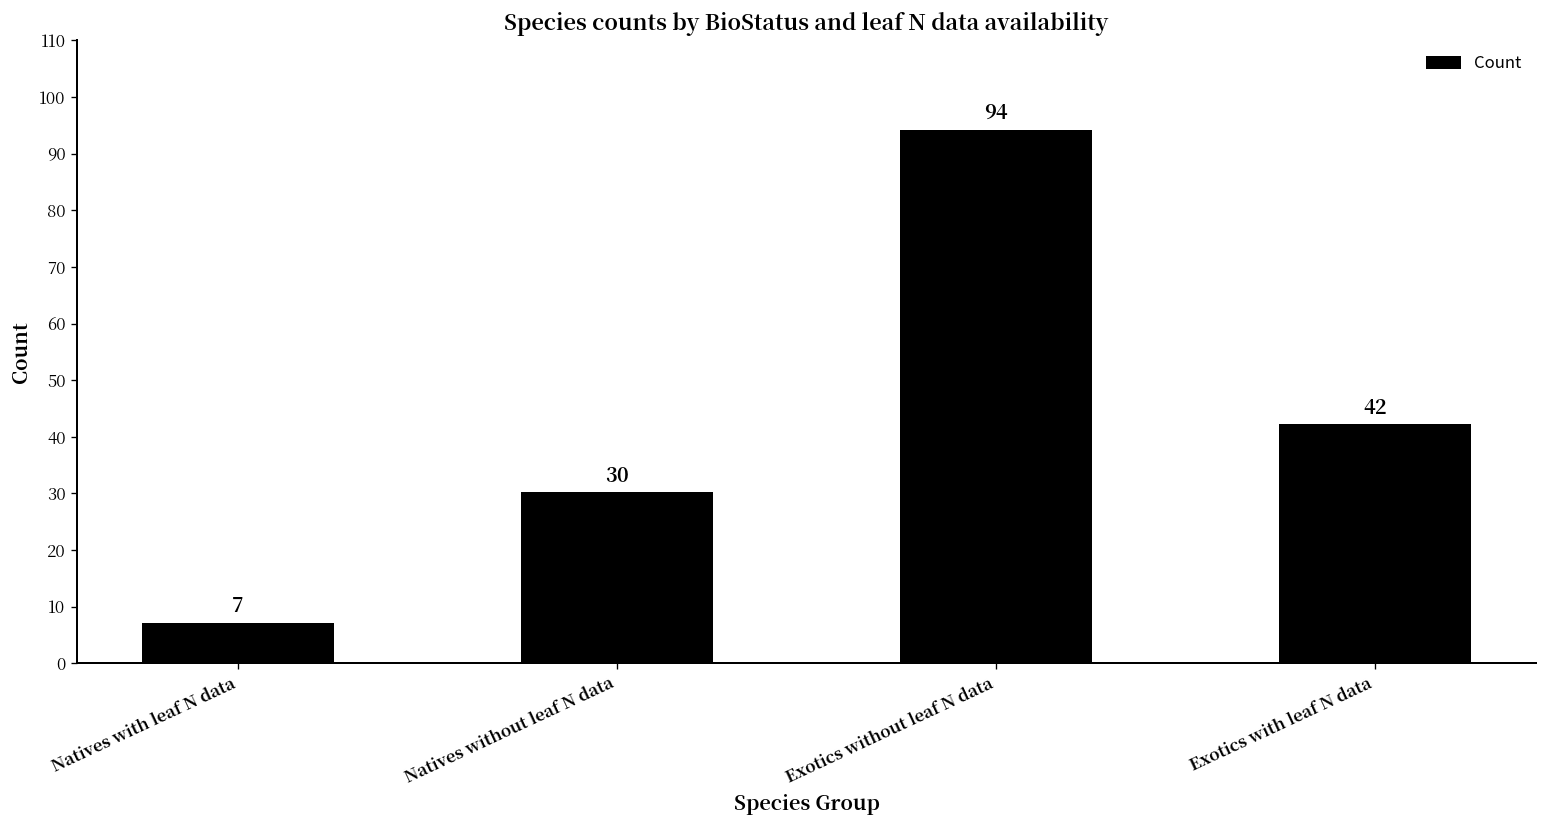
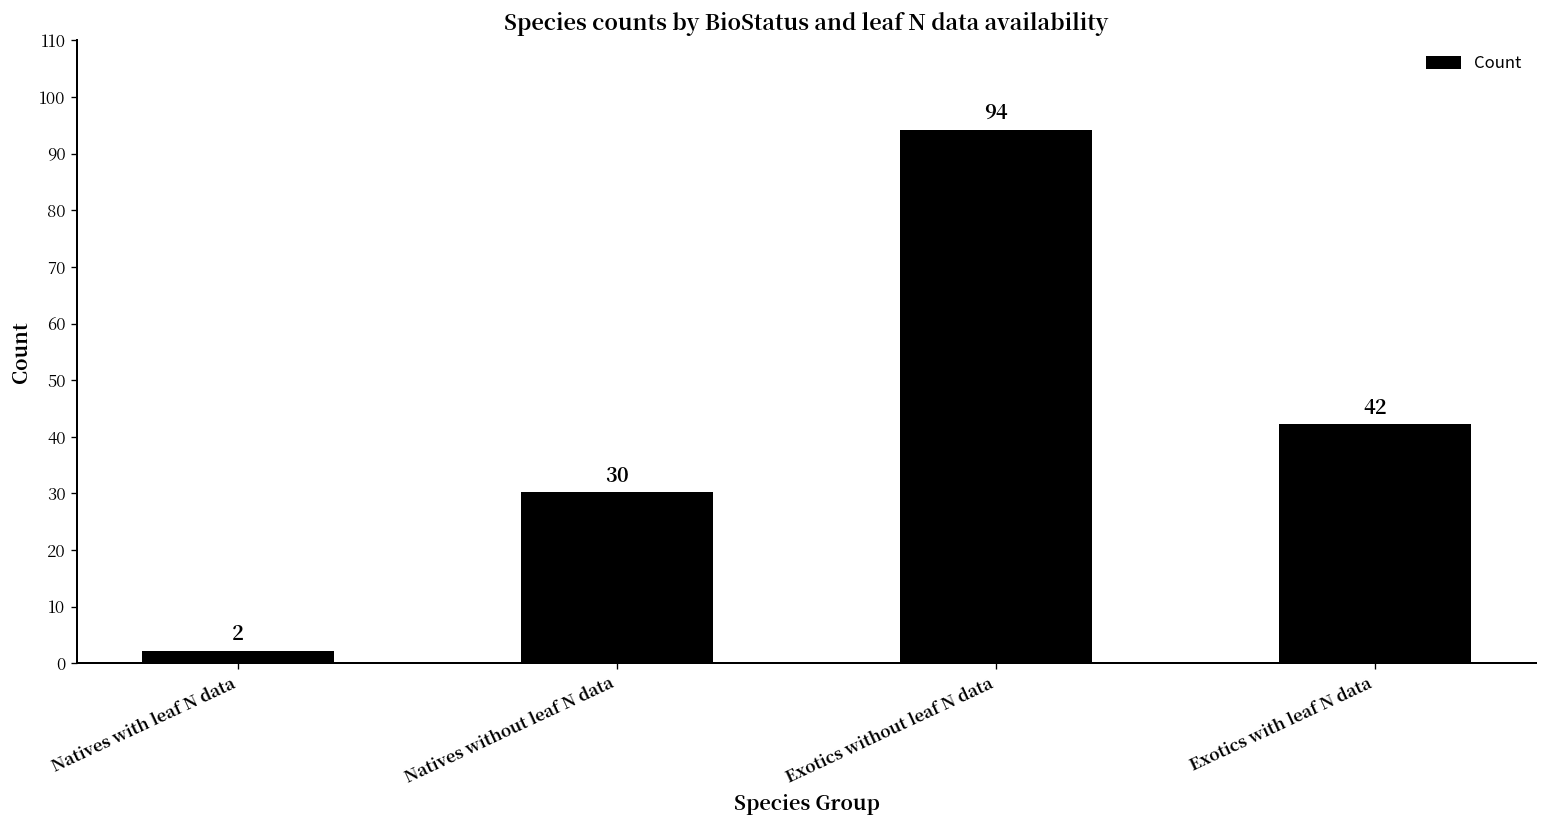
Natives with leaf N data: 7 -> 2
